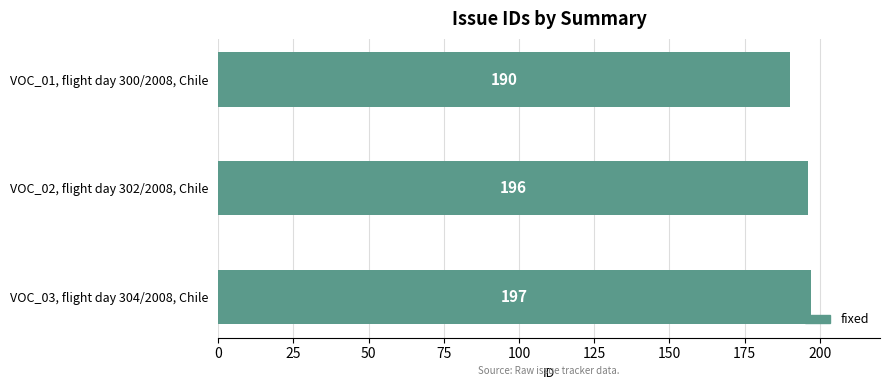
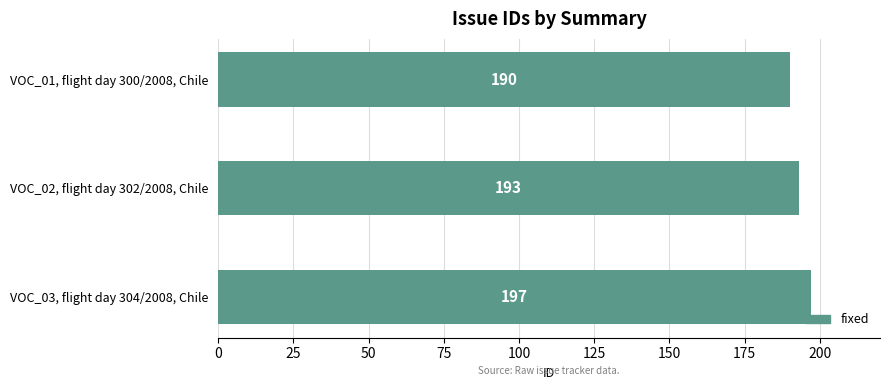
VOC_02, flight day 302/2008, Chile: 196 -> 193
